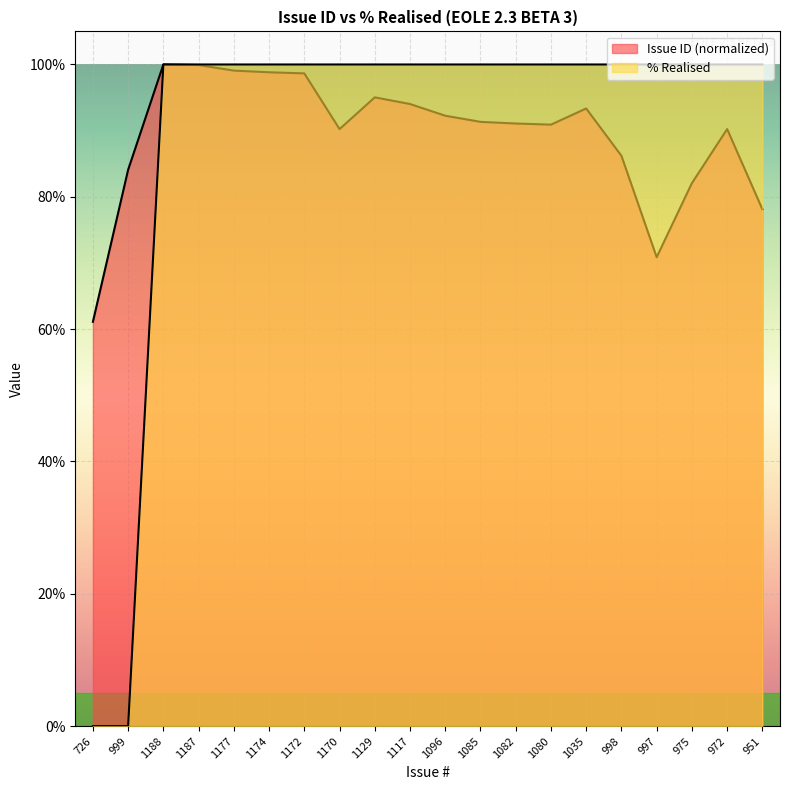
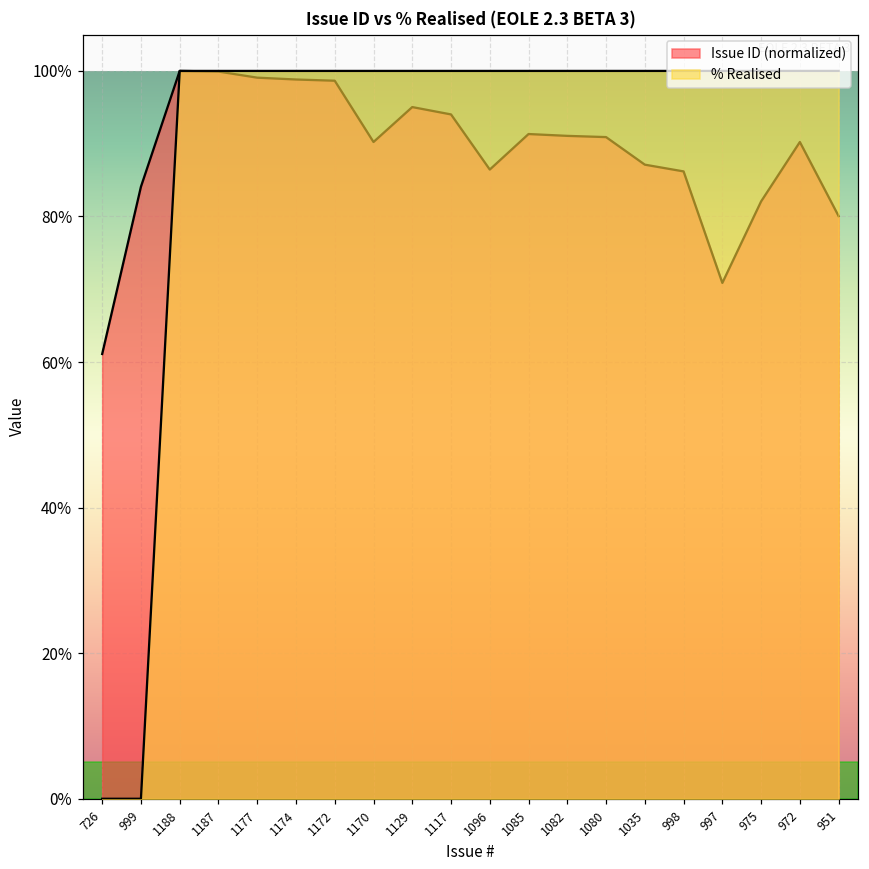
Issue ID (normalized), 1096: 92% -> 86%
Issue ID (normalized), 1035: 93% -> 87%
Issue ID (normalized), 951: 78% -> 80%
